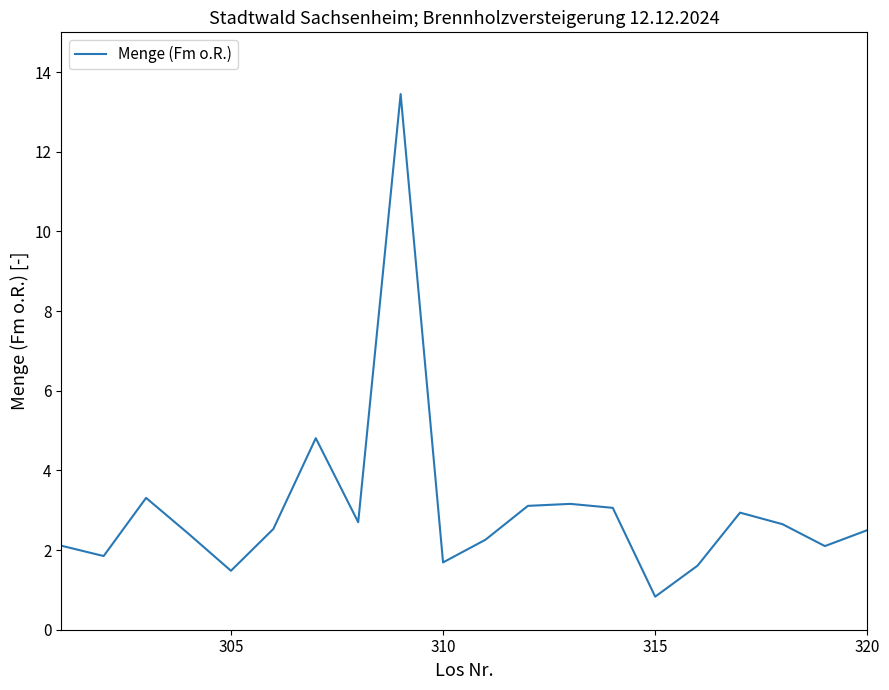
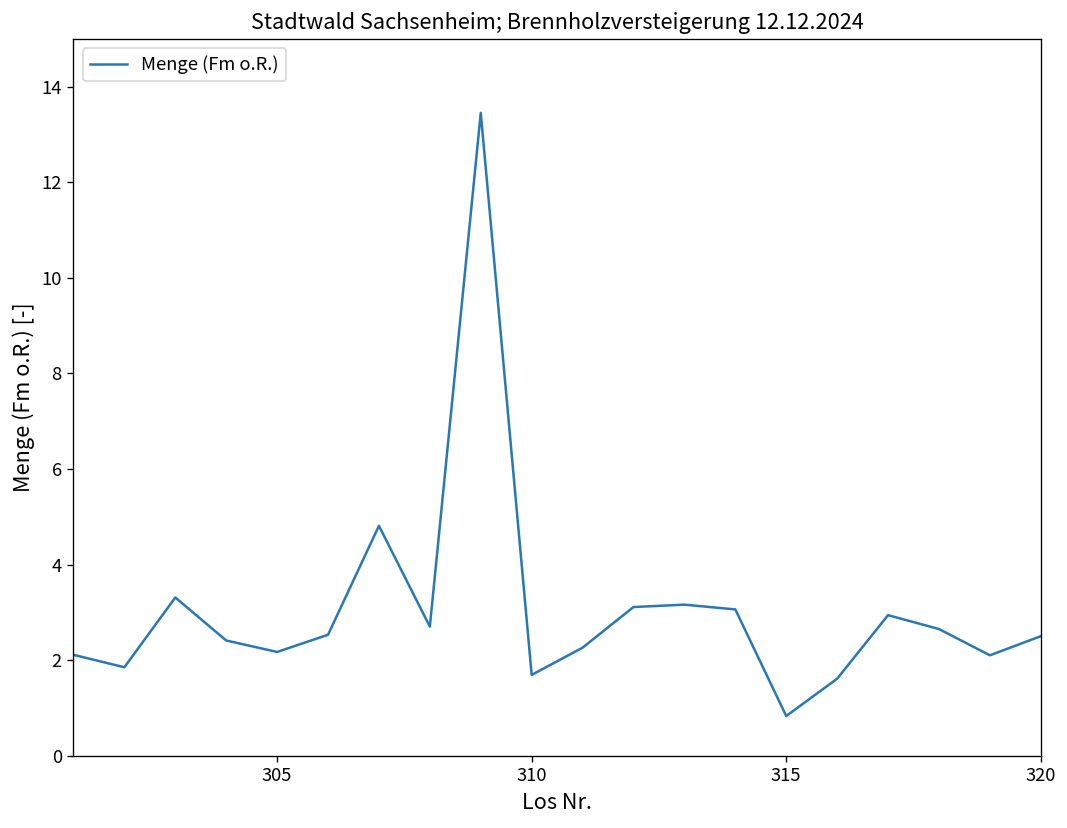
305: 1.5 -> 2.2
